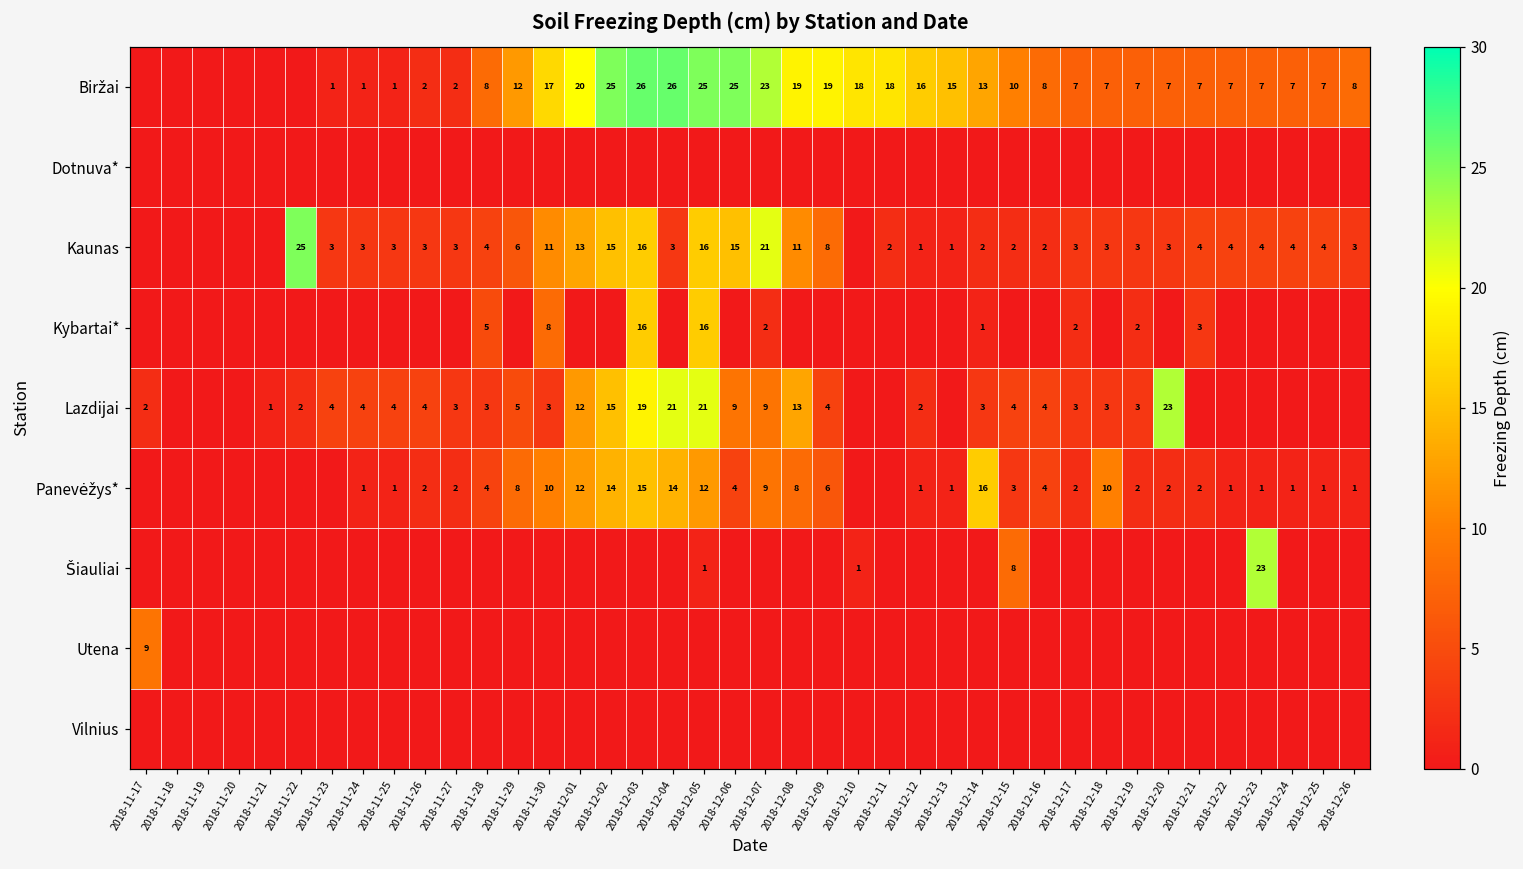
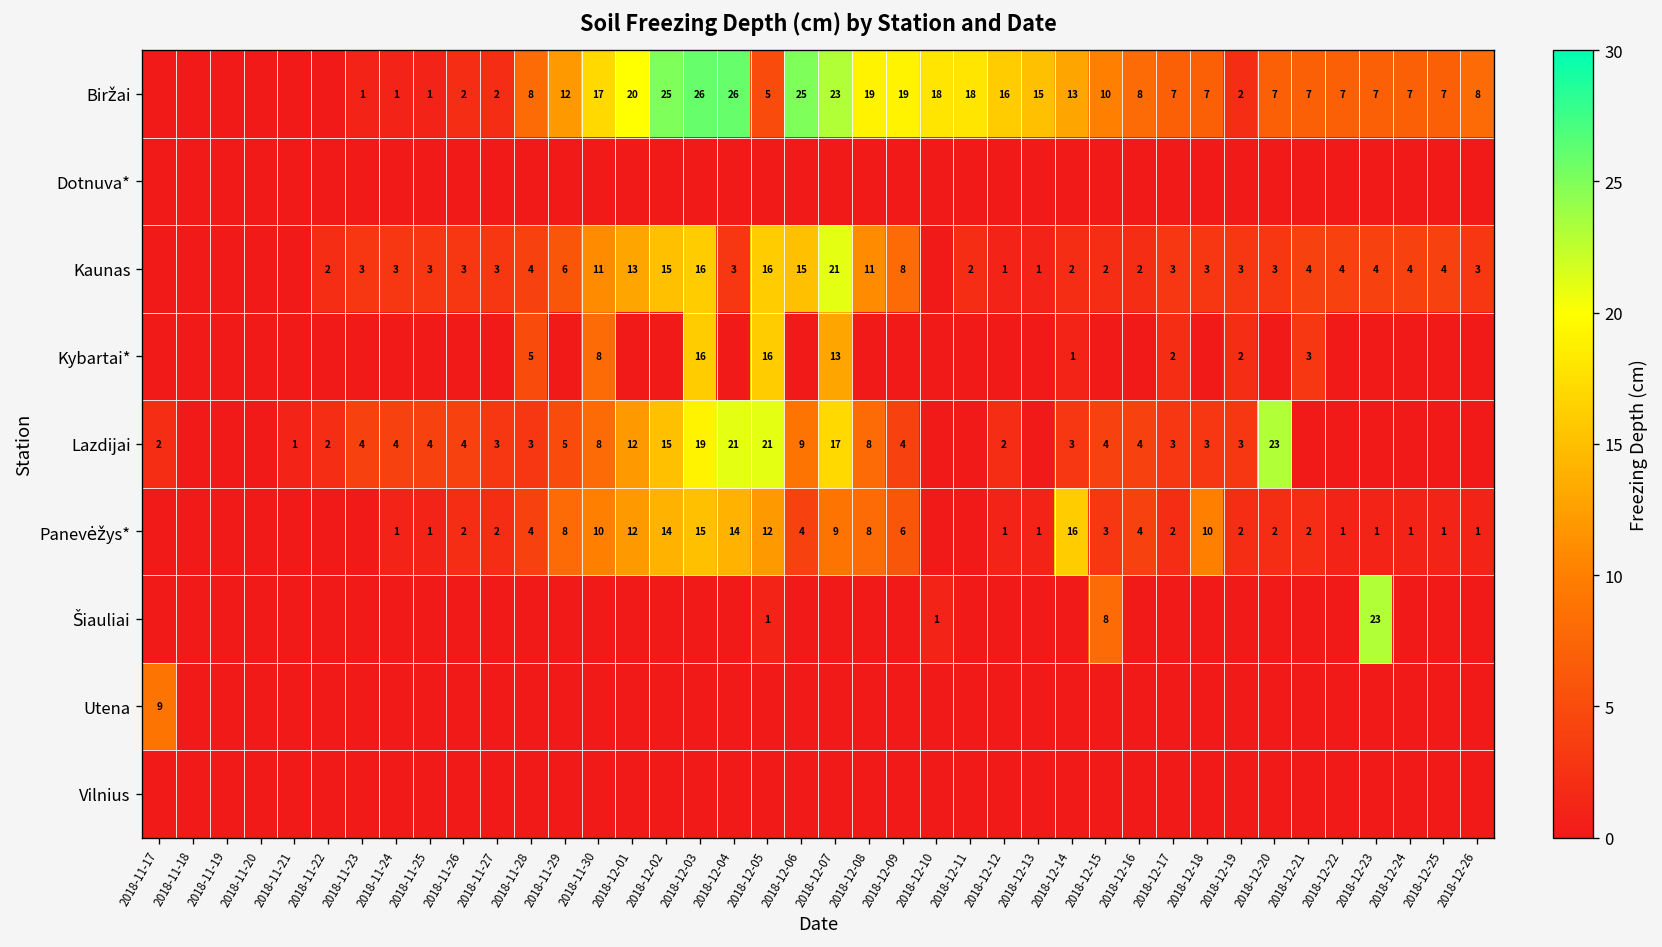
Biržai, 2018-12-05: 25 -> 5
Biržai, 2018-12-19: 7 -> 2
Kaunas, 2018-11-22: 25 -> 2
Kybartai*, 2018-12-07: 2 -> 13
Lazdijai, 2018-11-30: 3 -> 8
Lazdijai, 2018-12-07: 9 -> 17
Lazdijai, 2018-12-08: 13 -> 8
